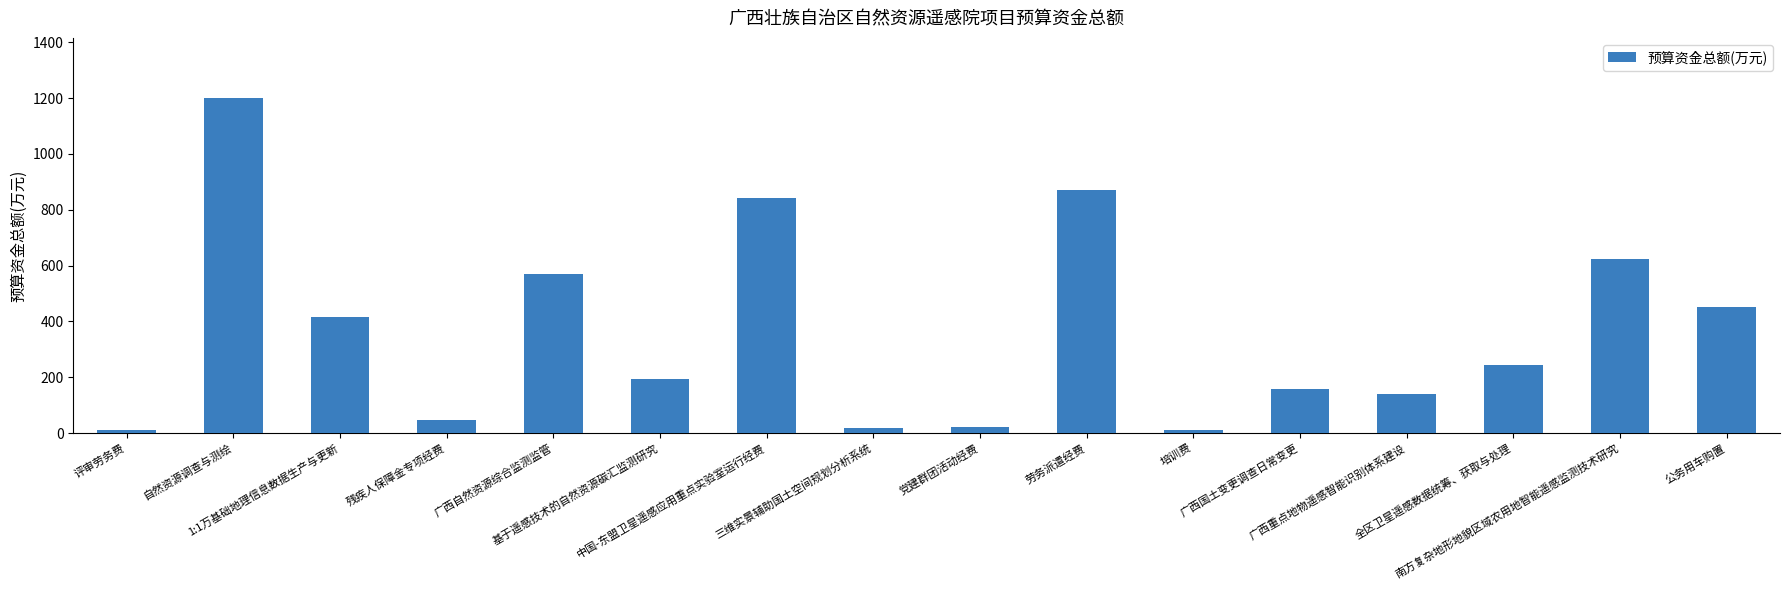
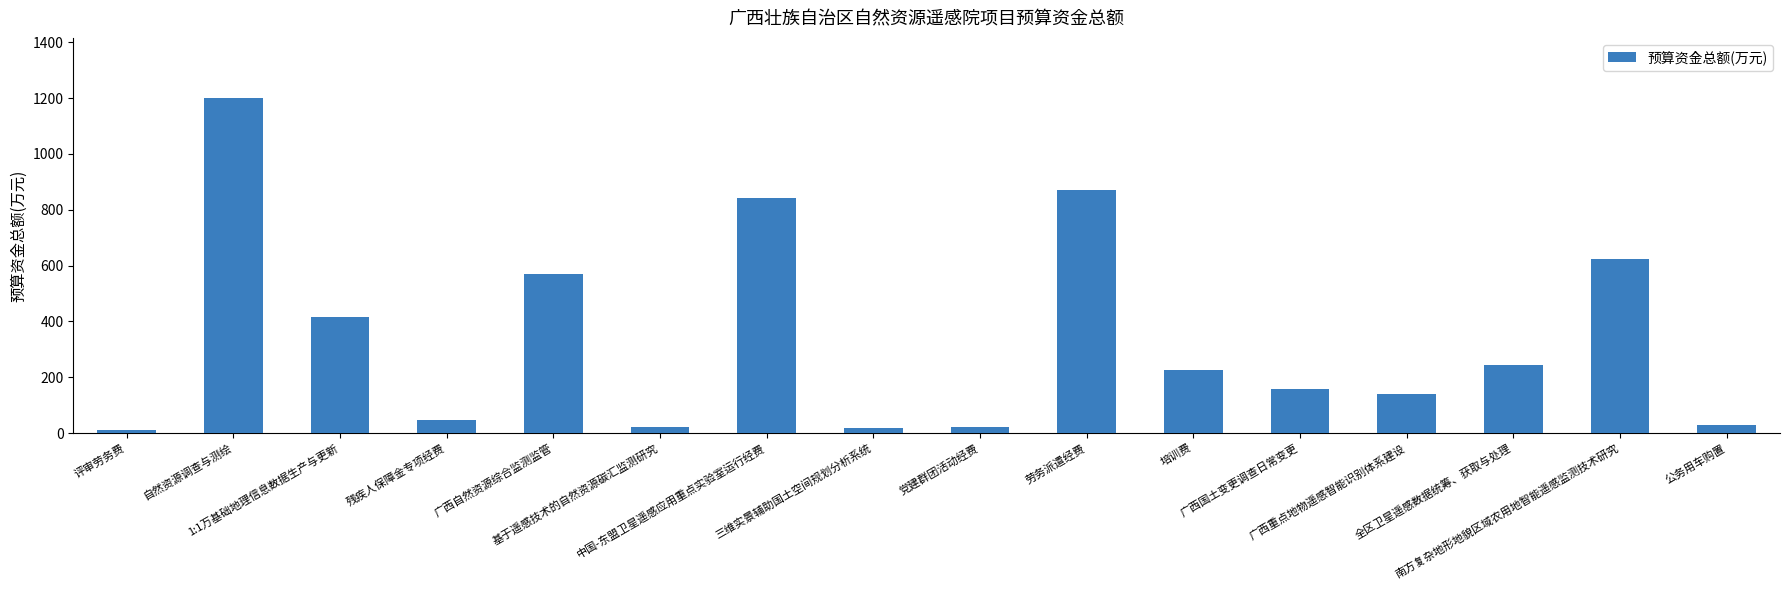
基于遥感技术的自然资源碳汇监测研究: 200 -> 20
培训费: 10 -> 230
公务用车购置: 450 -> 30
